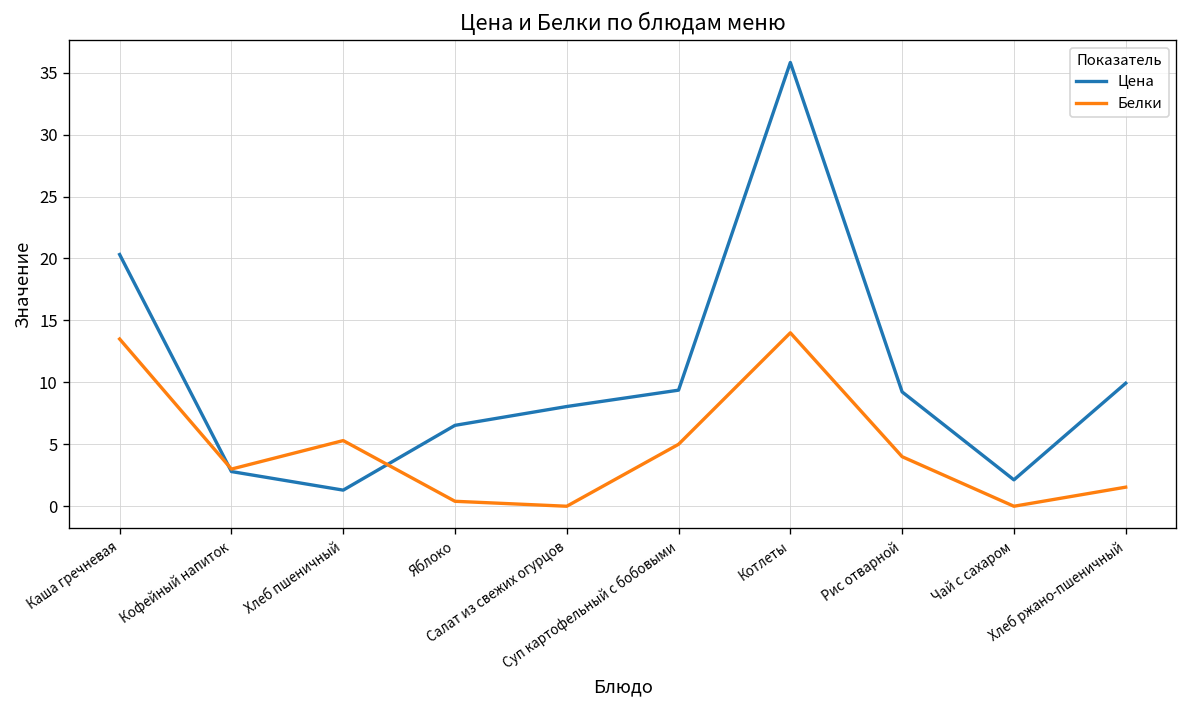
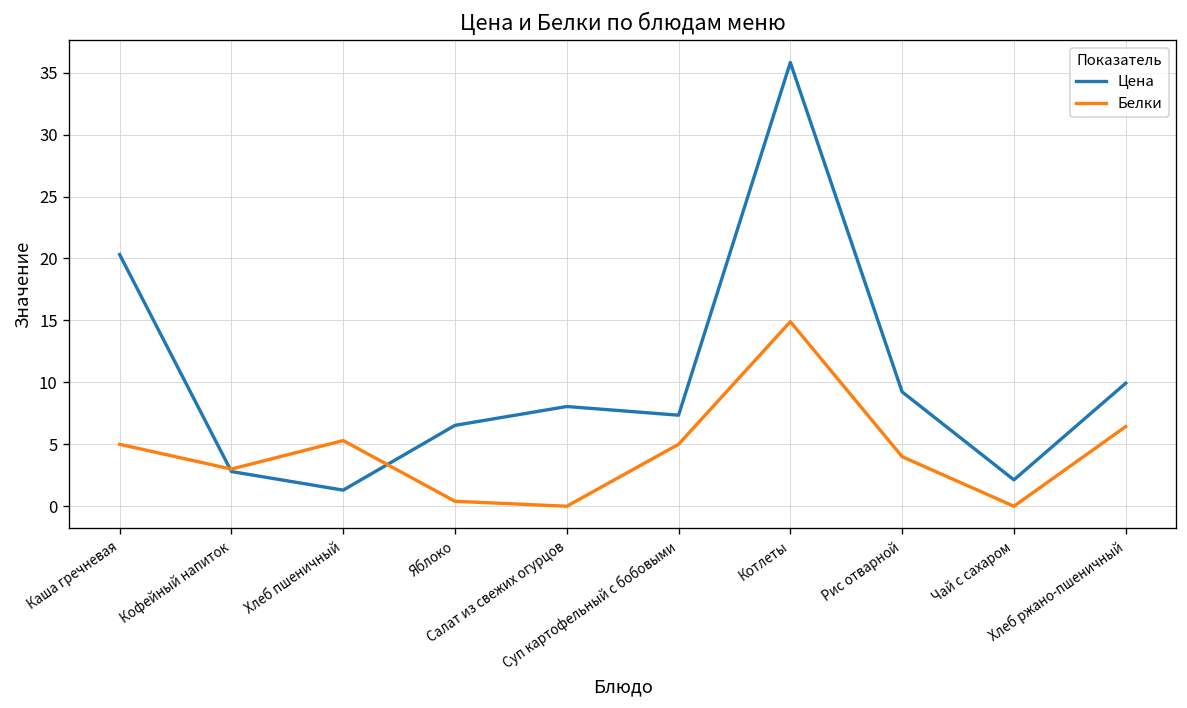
Белки, Каша гречневая: 13.5 -> 5.0
Цена, Суп картофельный с бобовыми: 9.4 -> 7.4
Белки, Котлеты: 14.0 -> 14.9
Белки, Хлеб ржано-пшеничный: 1.5 -> 6.4
